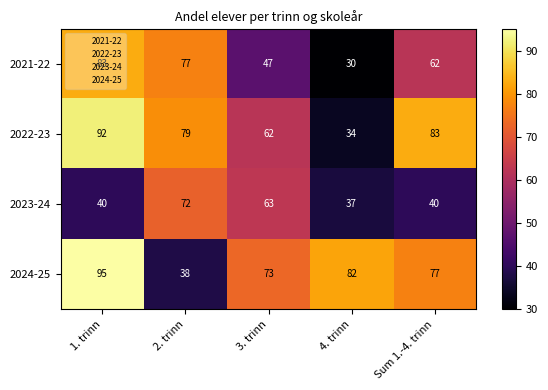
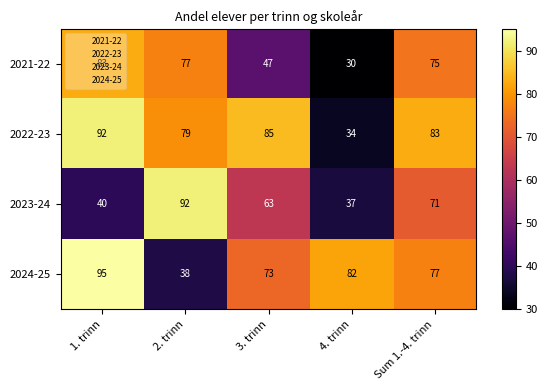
2021-22, Sum 1.-4. trinn: 62 -> 75
2022-23, 3. trinn: 62 -> 85
2023-24, 2. trinn: 72 -> 92
2023-24, Sum 1.-4. trinn: 40 -> 71
